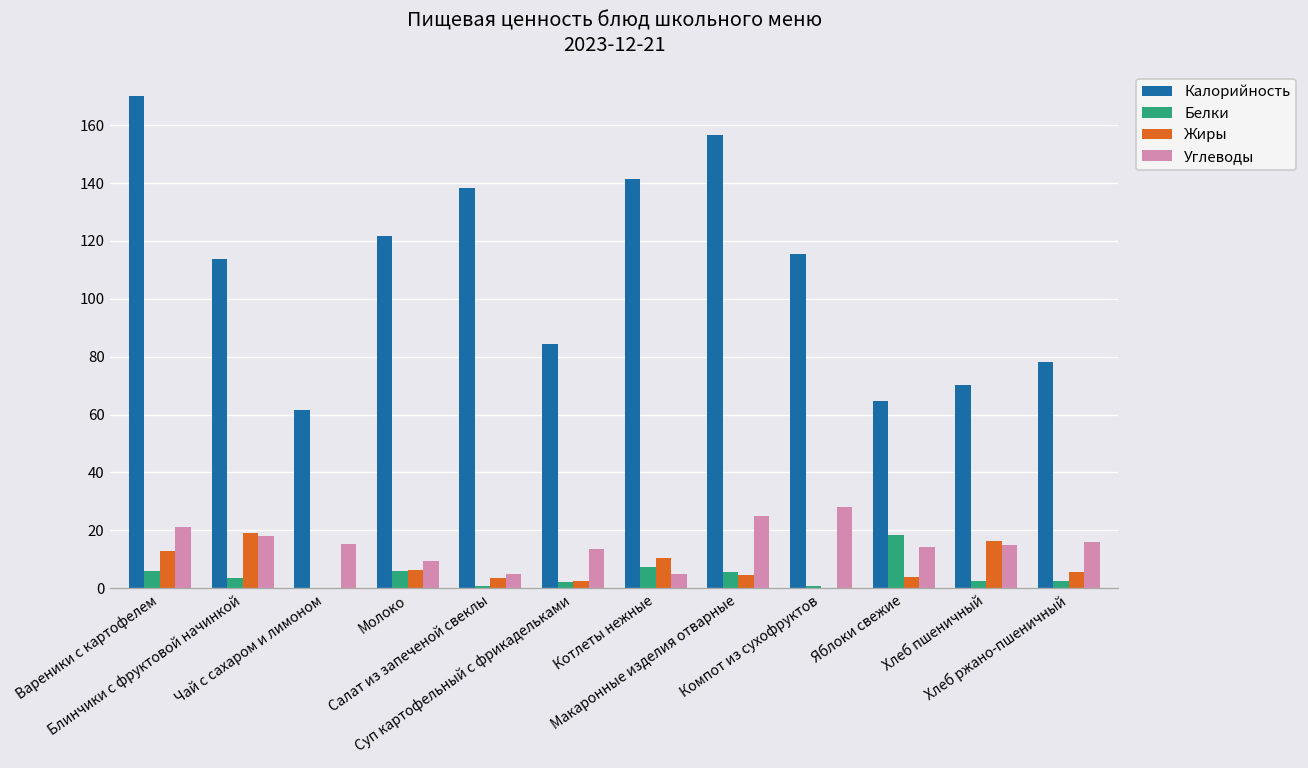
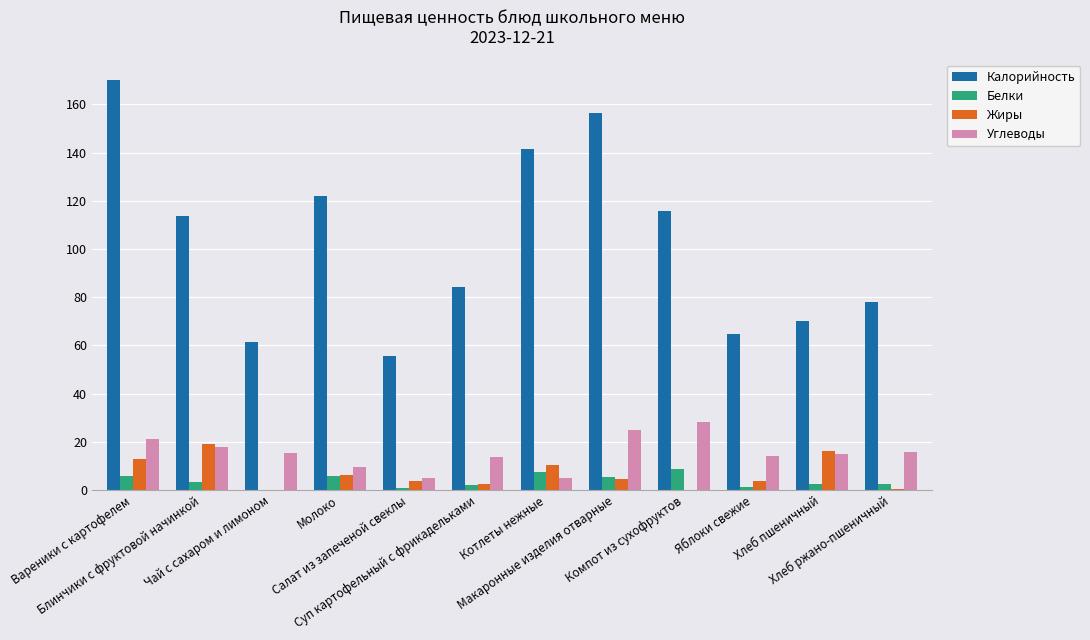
Калорийность, Салат из запеченой свеклы: 138 -> 56
Белки, Компот из сухофруктов: 1 -> 9
Белки, Яблоки свежие: 19 -> 1
Жиры, Хлеб ржано-пшеничный: 6 -> 1
